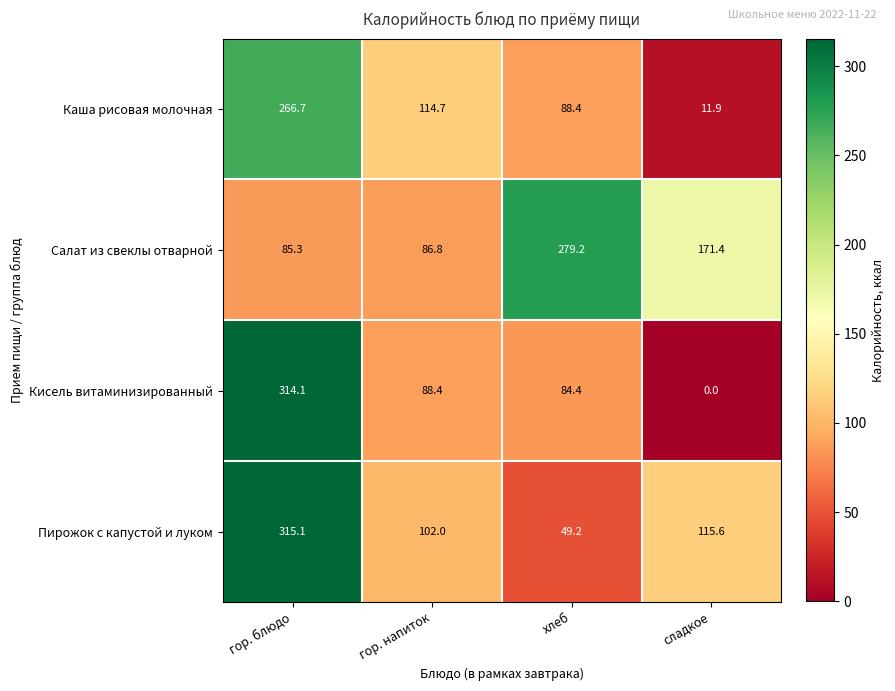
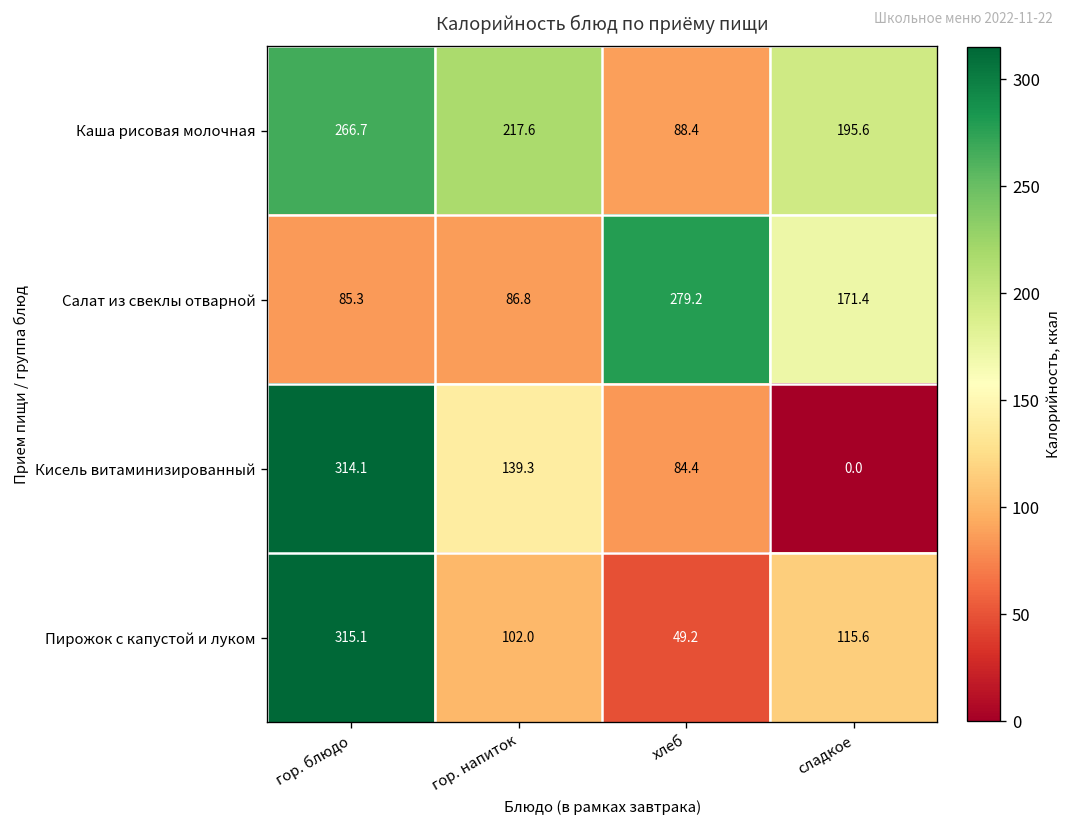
Каша рисовая молочная, гор. напиток: 114.7 -> 217.6
Каша рисовая молочная, сладкое: 11.9 -> 195.6
Кисель витаминизированный, гор. напиток: 88.4 -> 139.3
